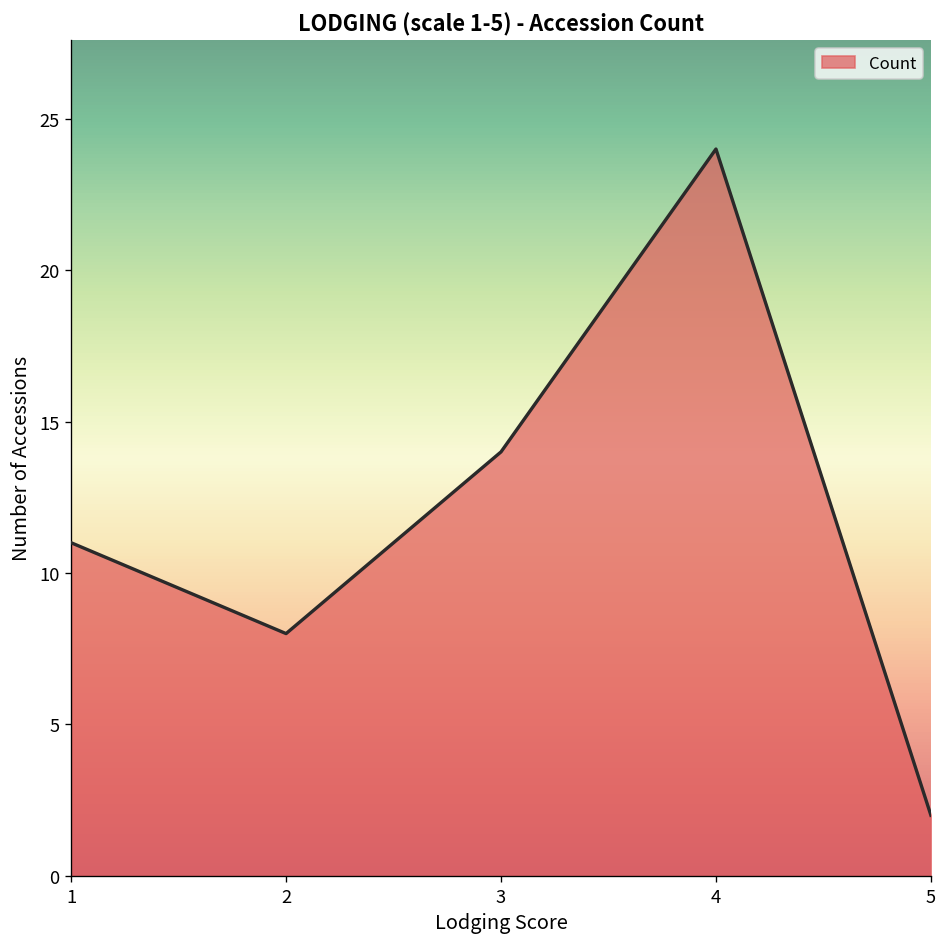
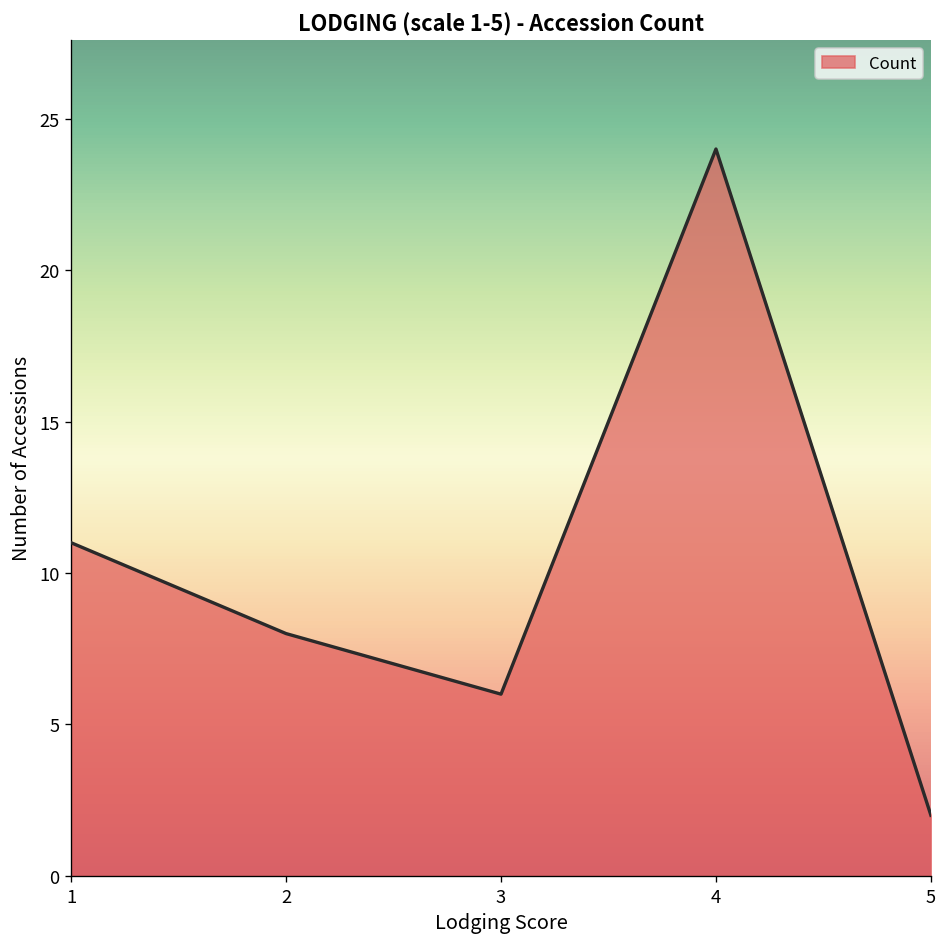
3: 14 -> 6
